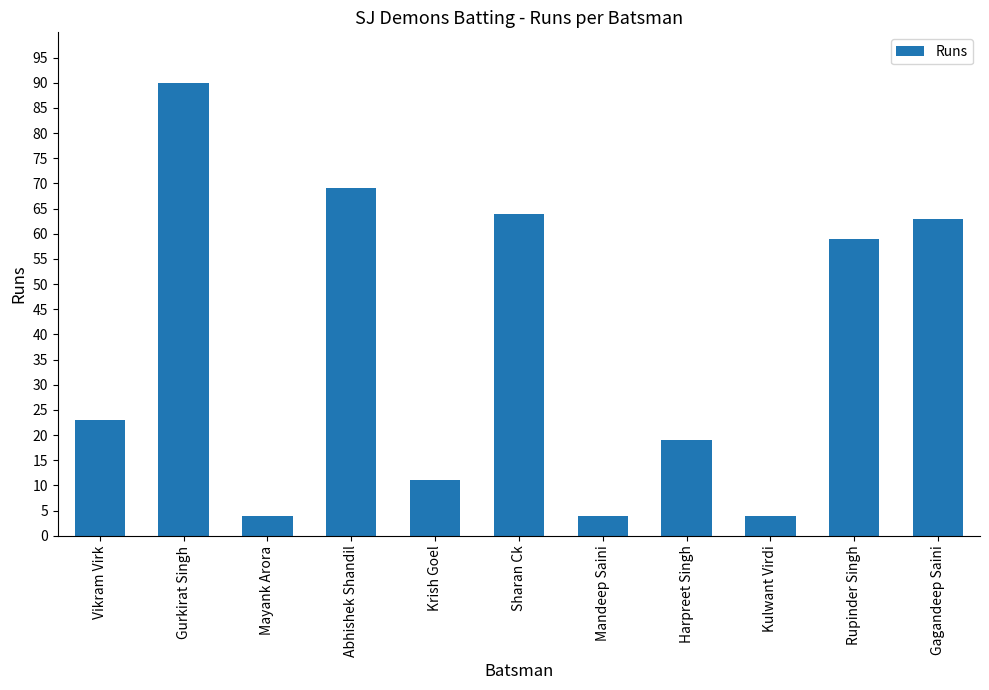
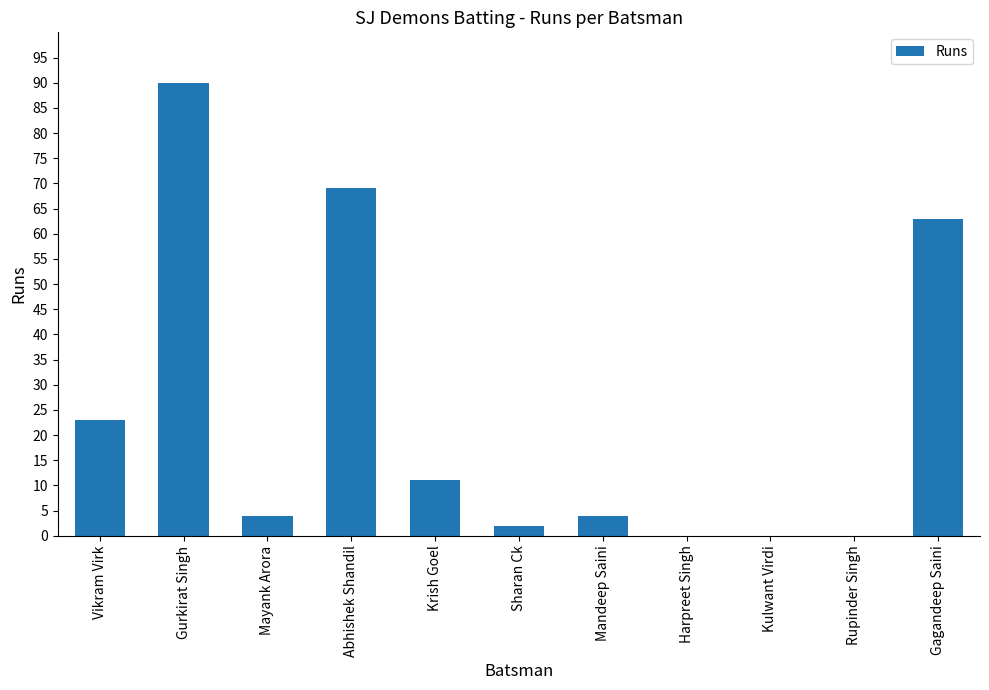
Sharan Ck: 64 -> 2
Harpreet Singh: 19 -> 0
Kulwant Virdi: 4 -> 0
Rupinder Singh: 59 -> 0
